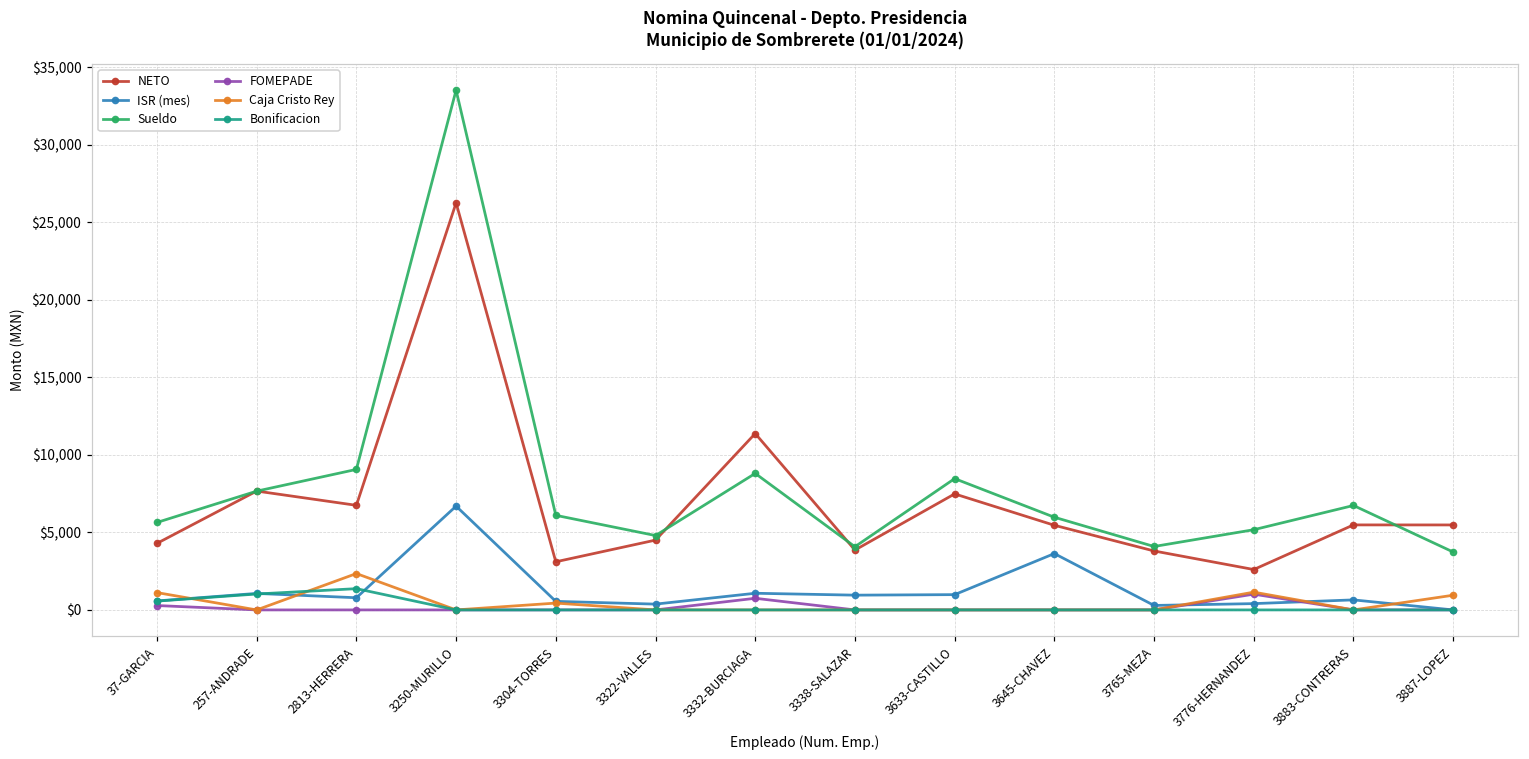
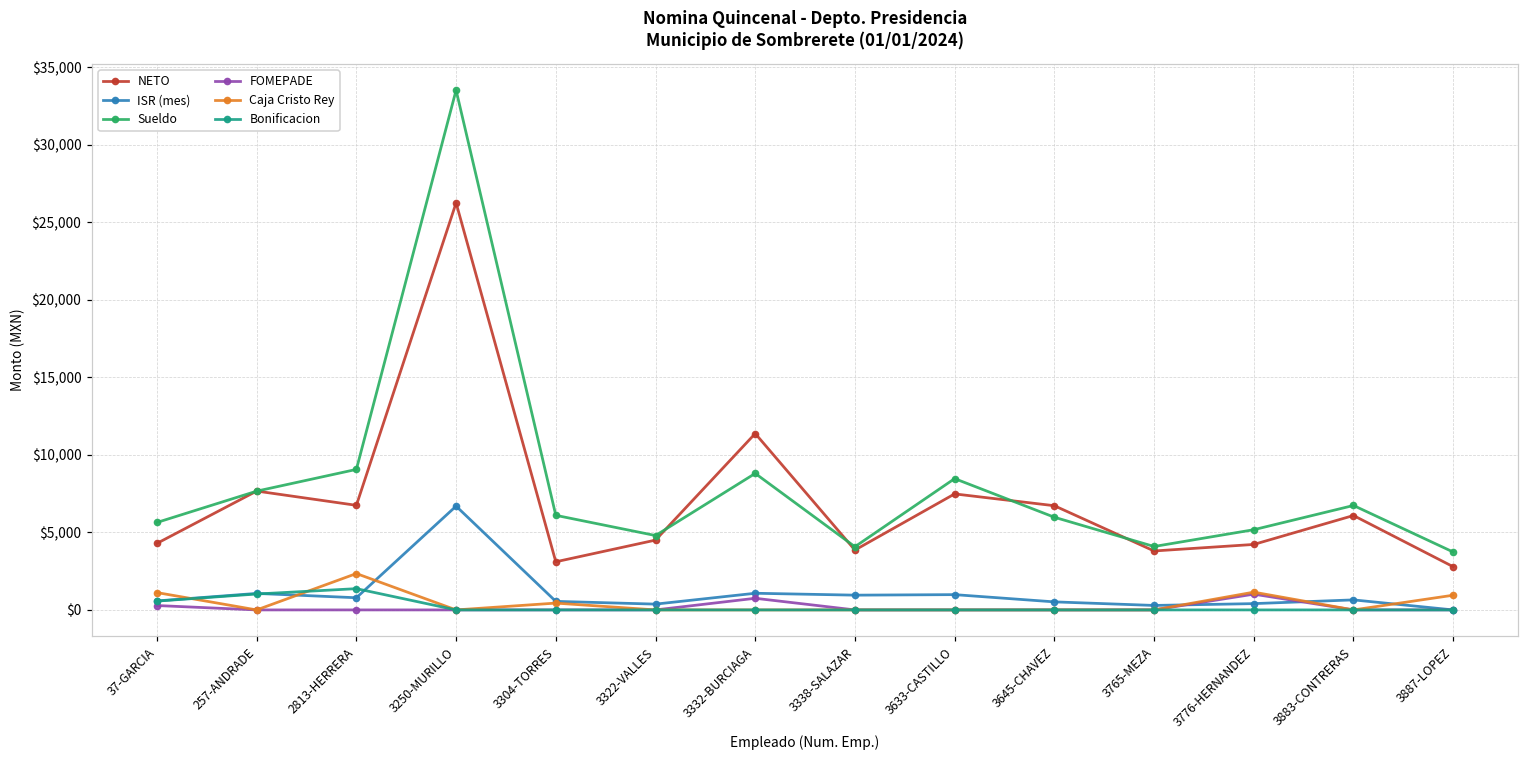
NETO, 3645-CHAVEZ: $5,500 -> $6,700
ISR (mes), 3645-CHAVEZ: $3,600 -> $500
NETO, 3776-HERNANDEZ: $2,600 -> $4,200
NETO, 3883-CONTRERAS: $5,500 -> $6,100
NETO, 3887-LOPEZ: $5,500 -> $2,800
